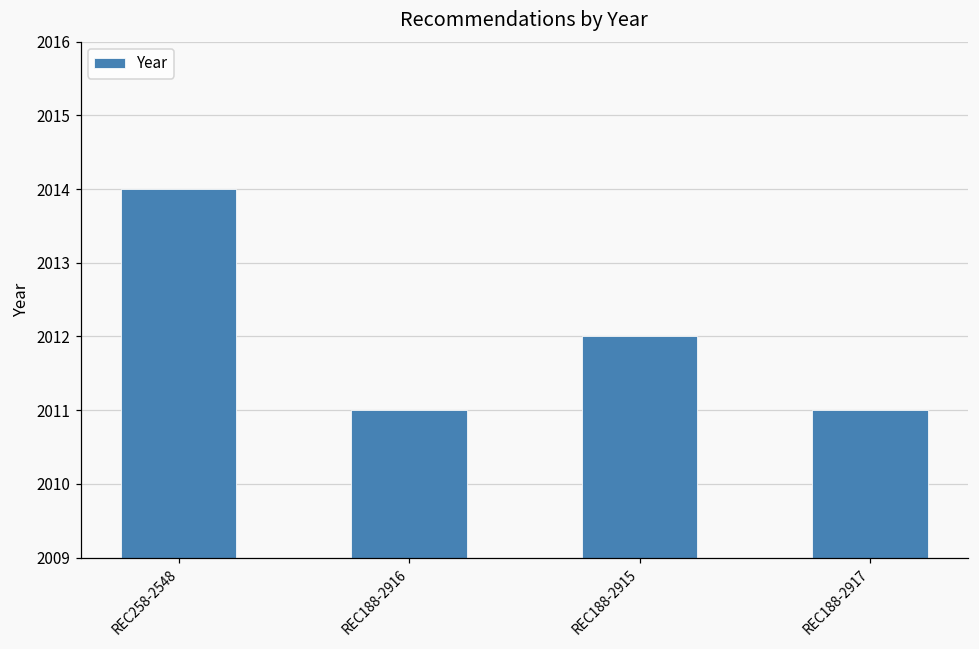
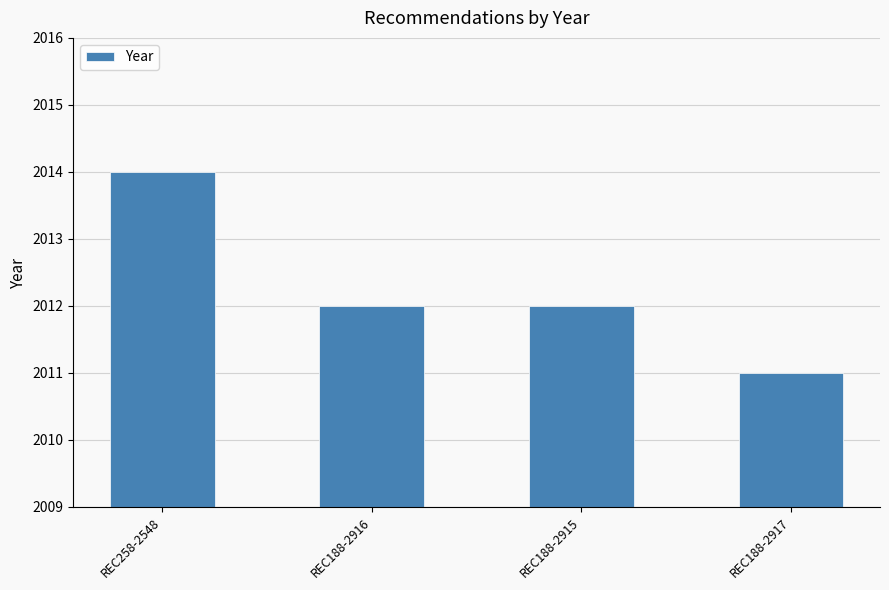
REC188-2916: 2011 -> 2012
